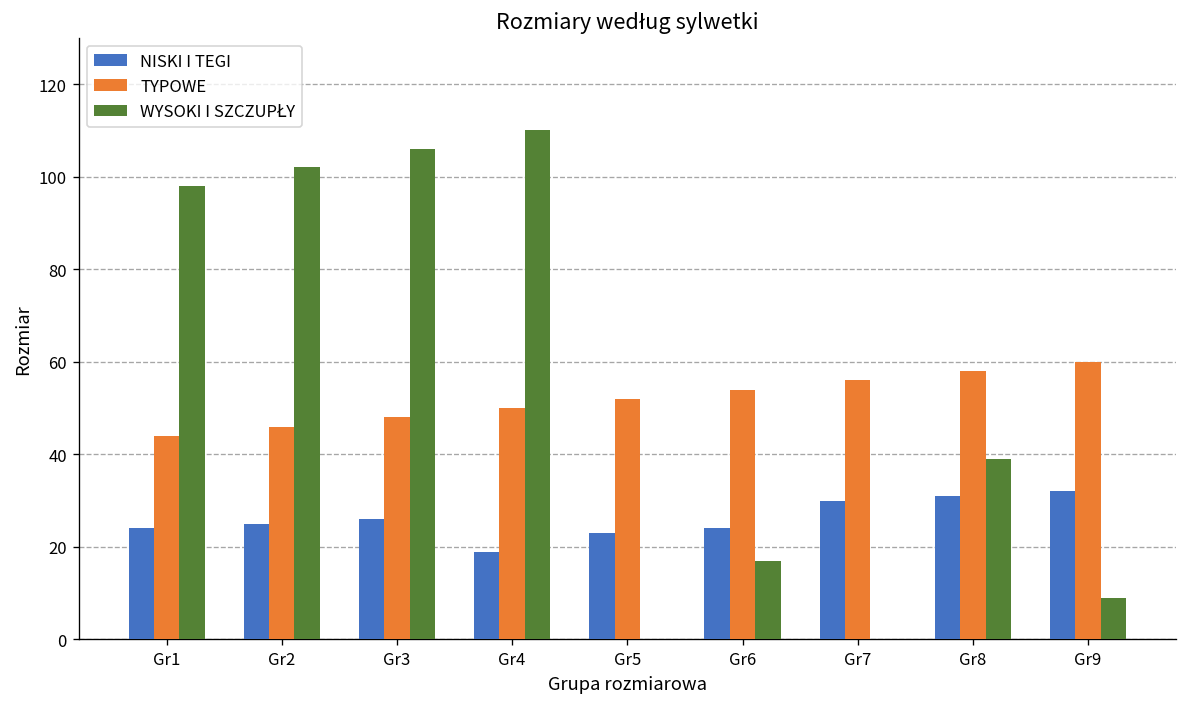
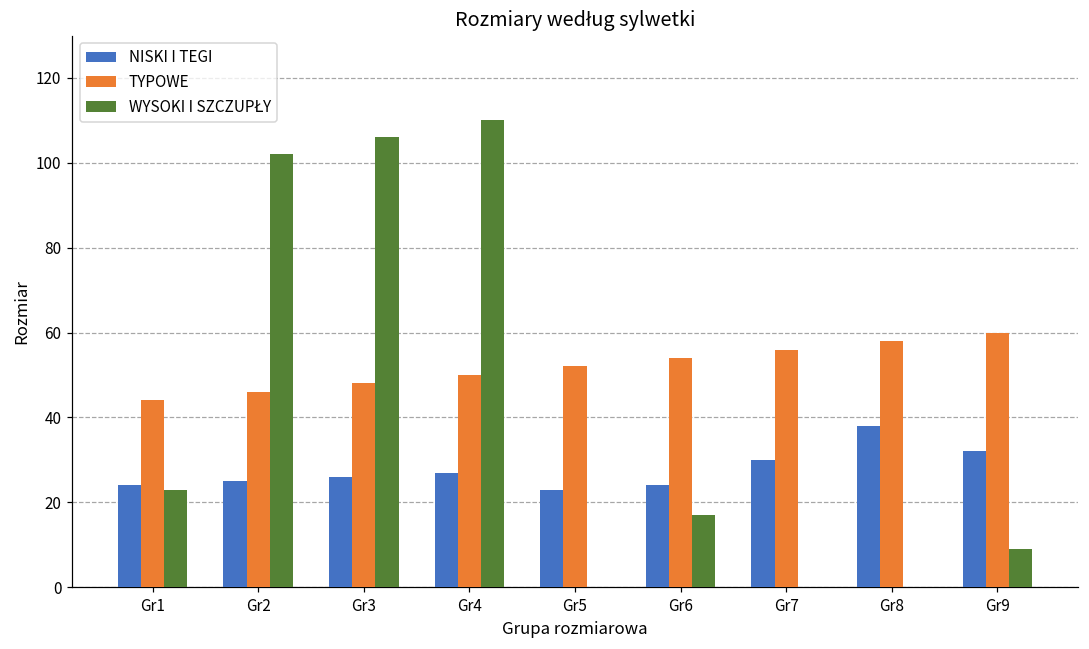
WYSOKI I SZCZUPŁY, Gr1: 98 -> 23
NISKI I TEGI, Gr4: 19 -> 27
NISKI I TEGI, Gr8: 31 -> 38
WYSOKI I SZCZUPŁY, Gr8: 39 -> 0
